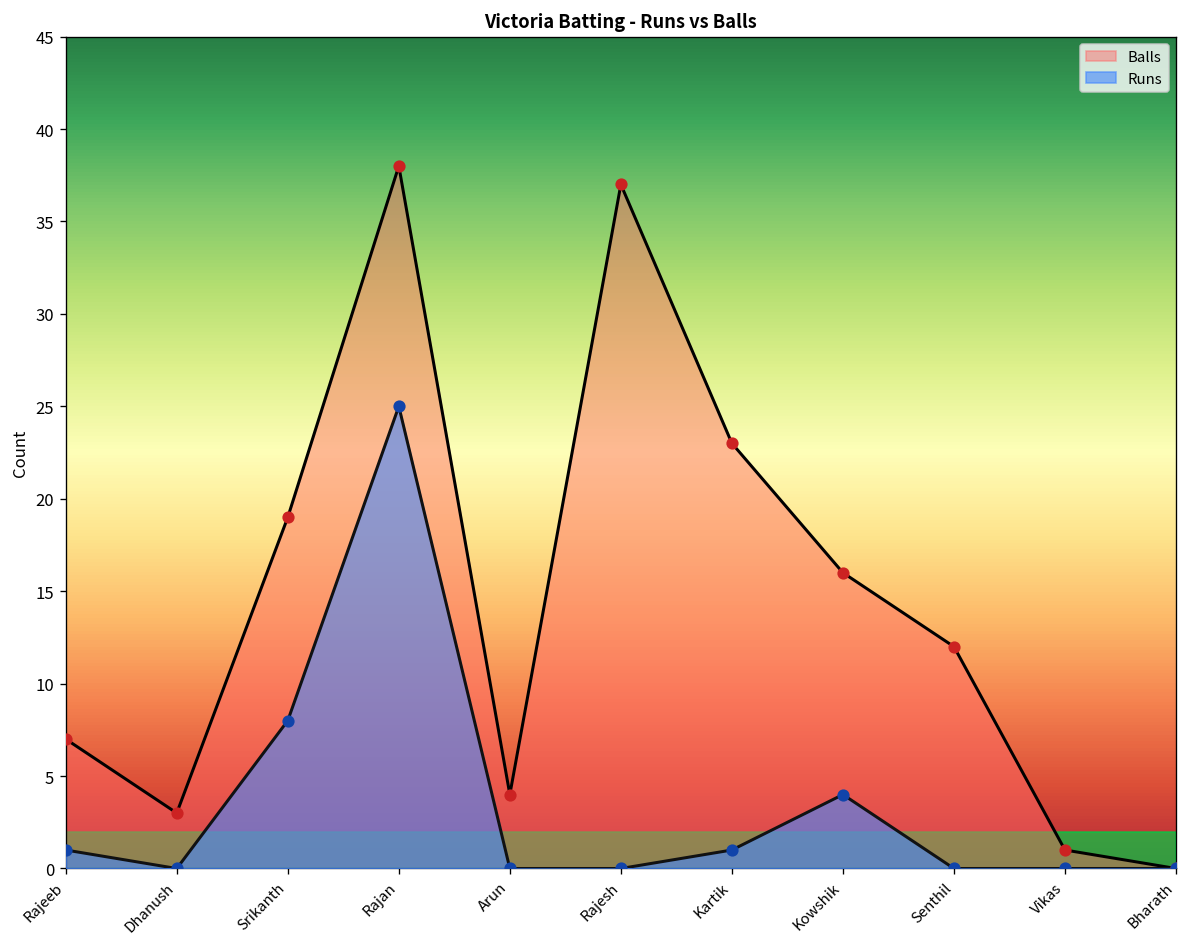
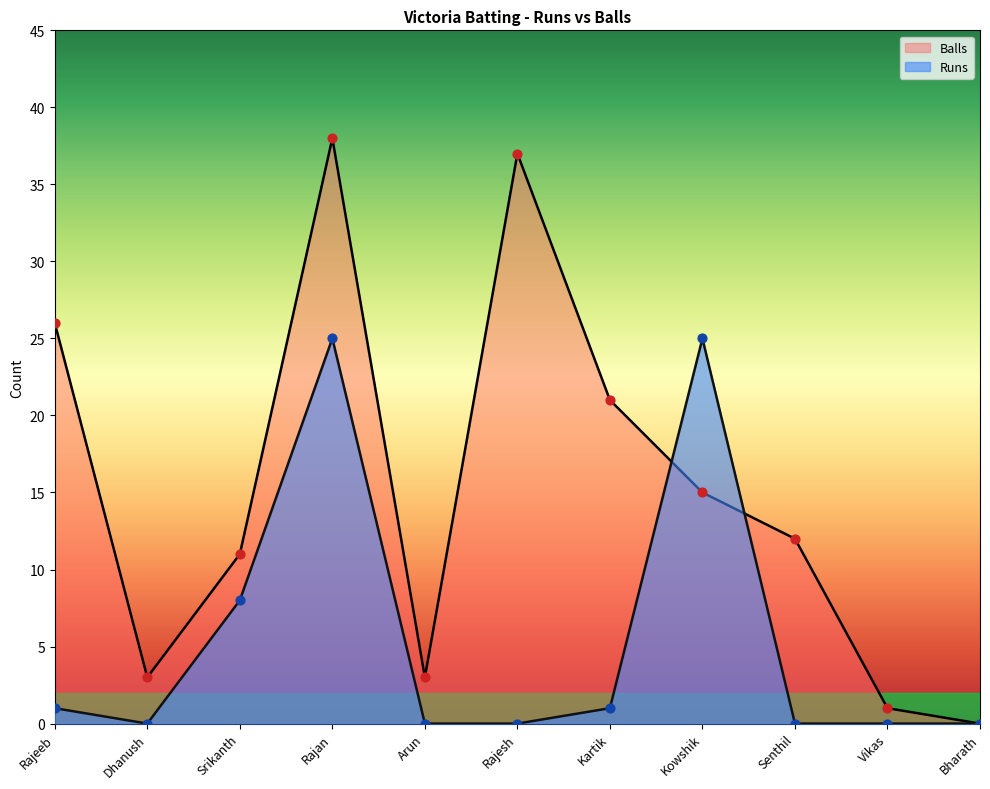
Balls, Rajeeb: 7 -> 26
Balls, Srikanth: 19 -> 11
Balls, Arun: 4 -> 3
Balls, Kartik: 23 -> 21
Balls, Kowshik: 16 -> 15
Runs, Kowshik: 4 -> 25
